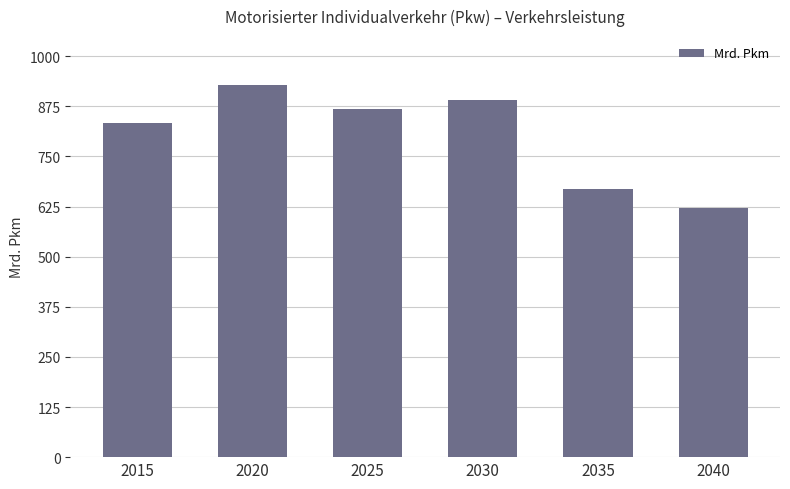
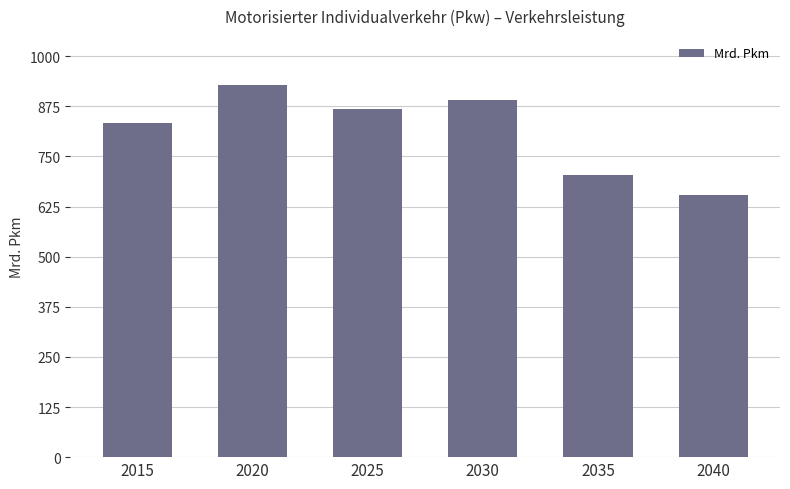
2035: 670 -> 700
2040: 620 -> 650
